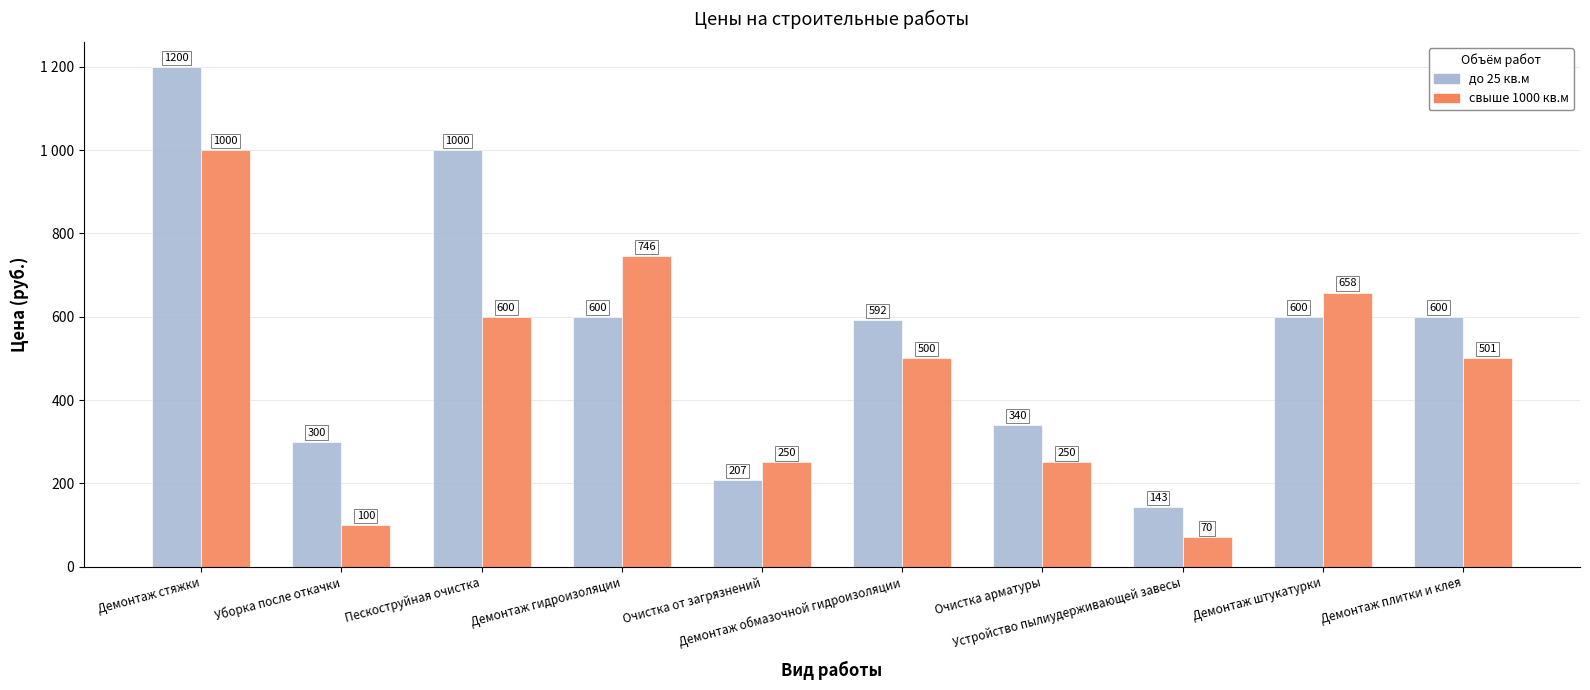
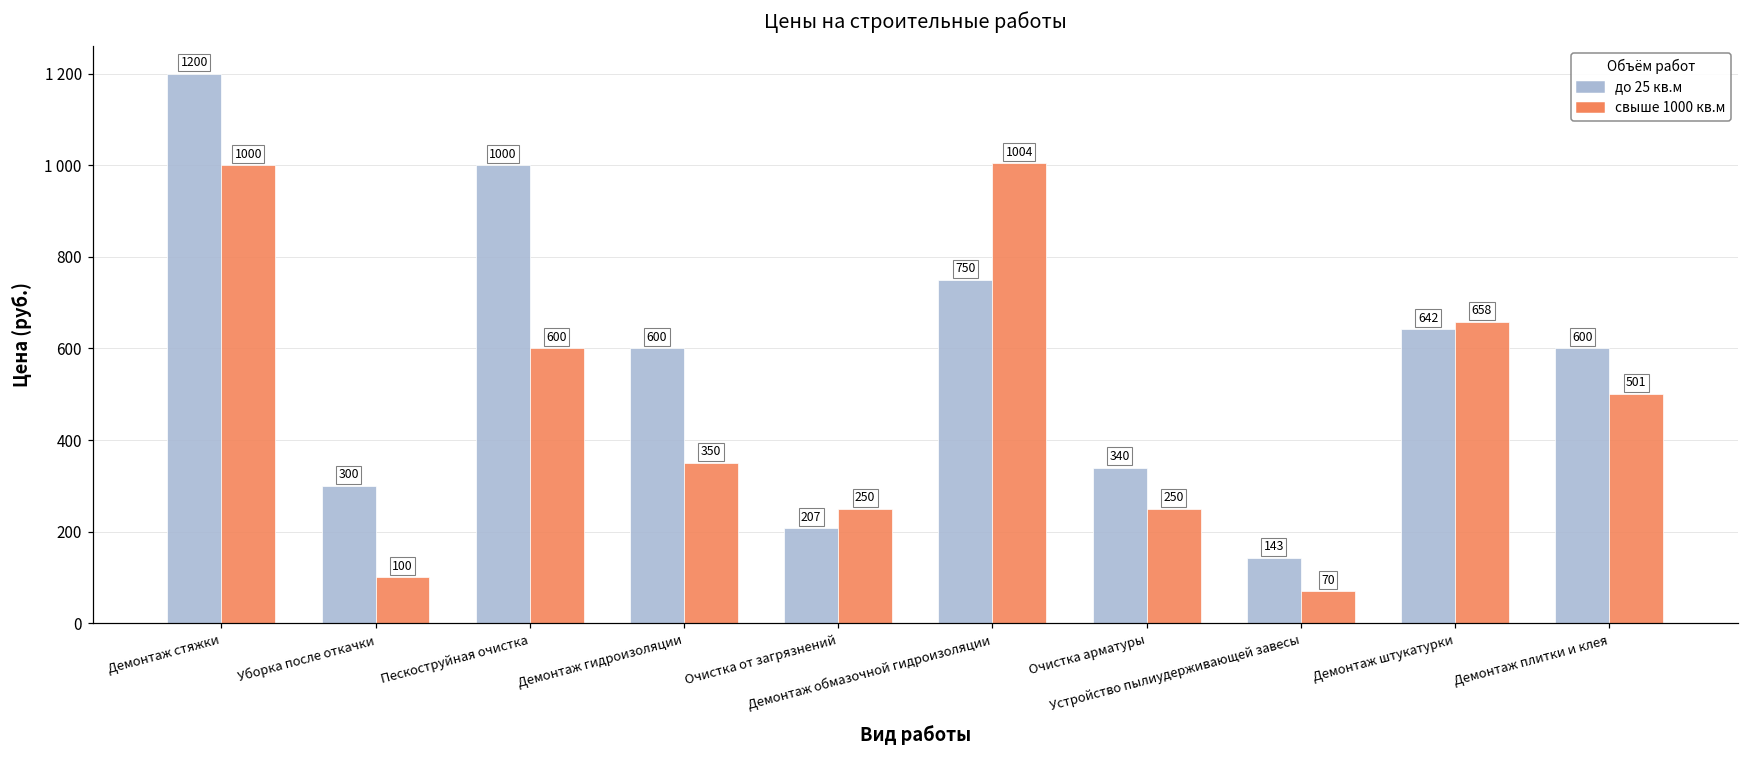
свыше 1000 кв.м, Демонтаж гидроизоляции: 746 -> 350
до 25 кв.м, Демонтаж обмазочной гидроизоляции: 592 -> 750
свыше 1000 кв.м, Демонтаж обмазочной гидроизоляции: 500 -> 1004
до 25 кв.м, Демонтаж штукатурки: 600 -> 642
